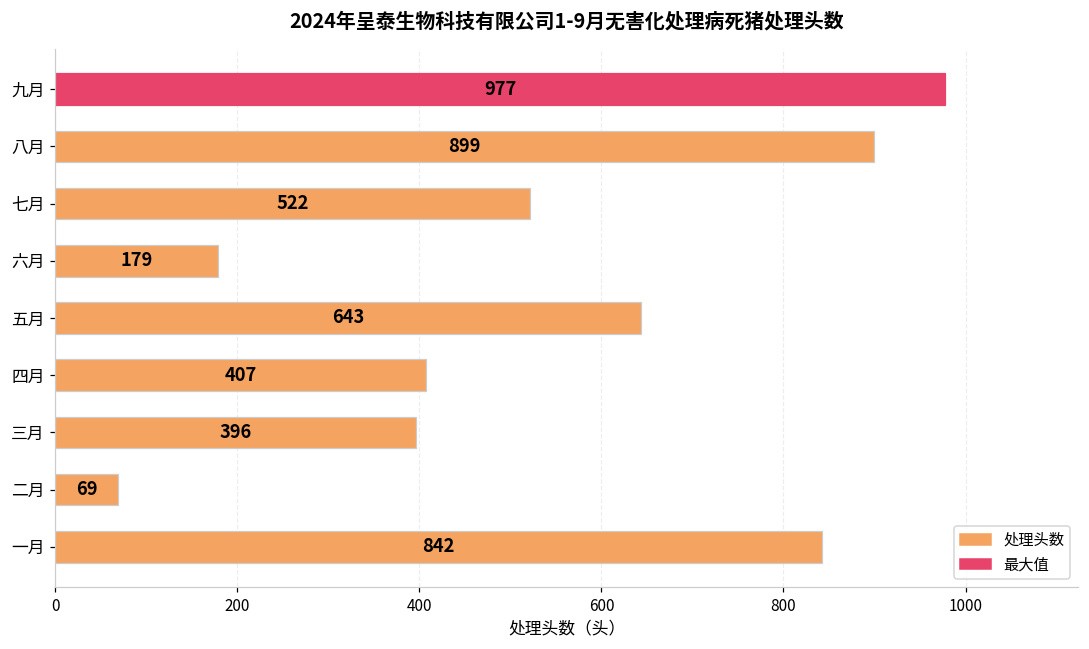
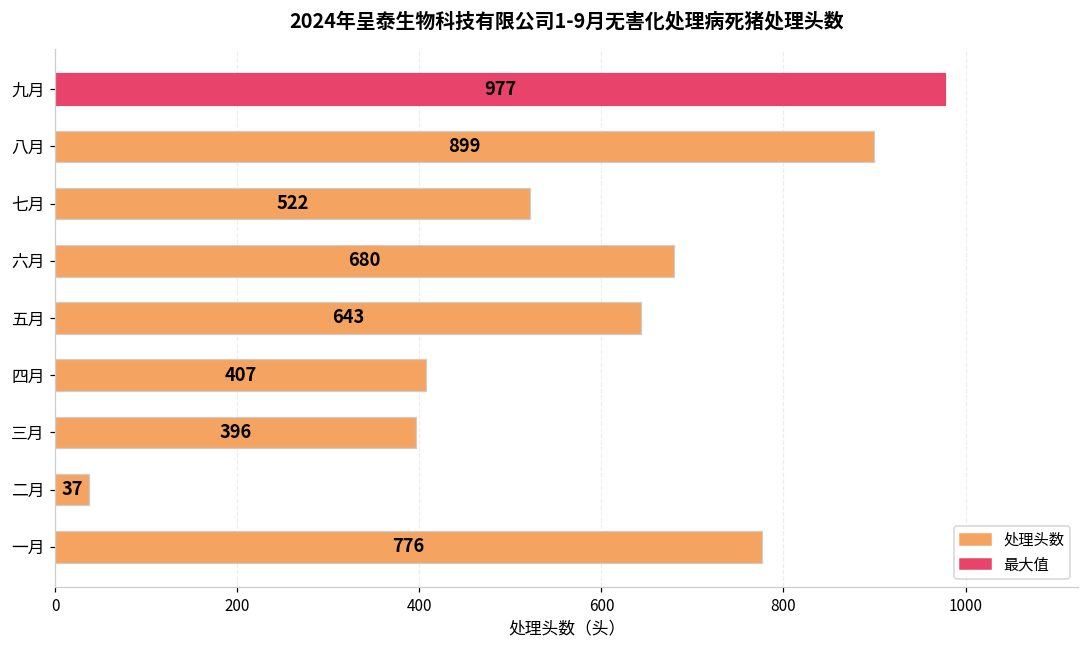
六月: 179 -> 680
二月: 69 -> 37
一月: 842 -> 776
